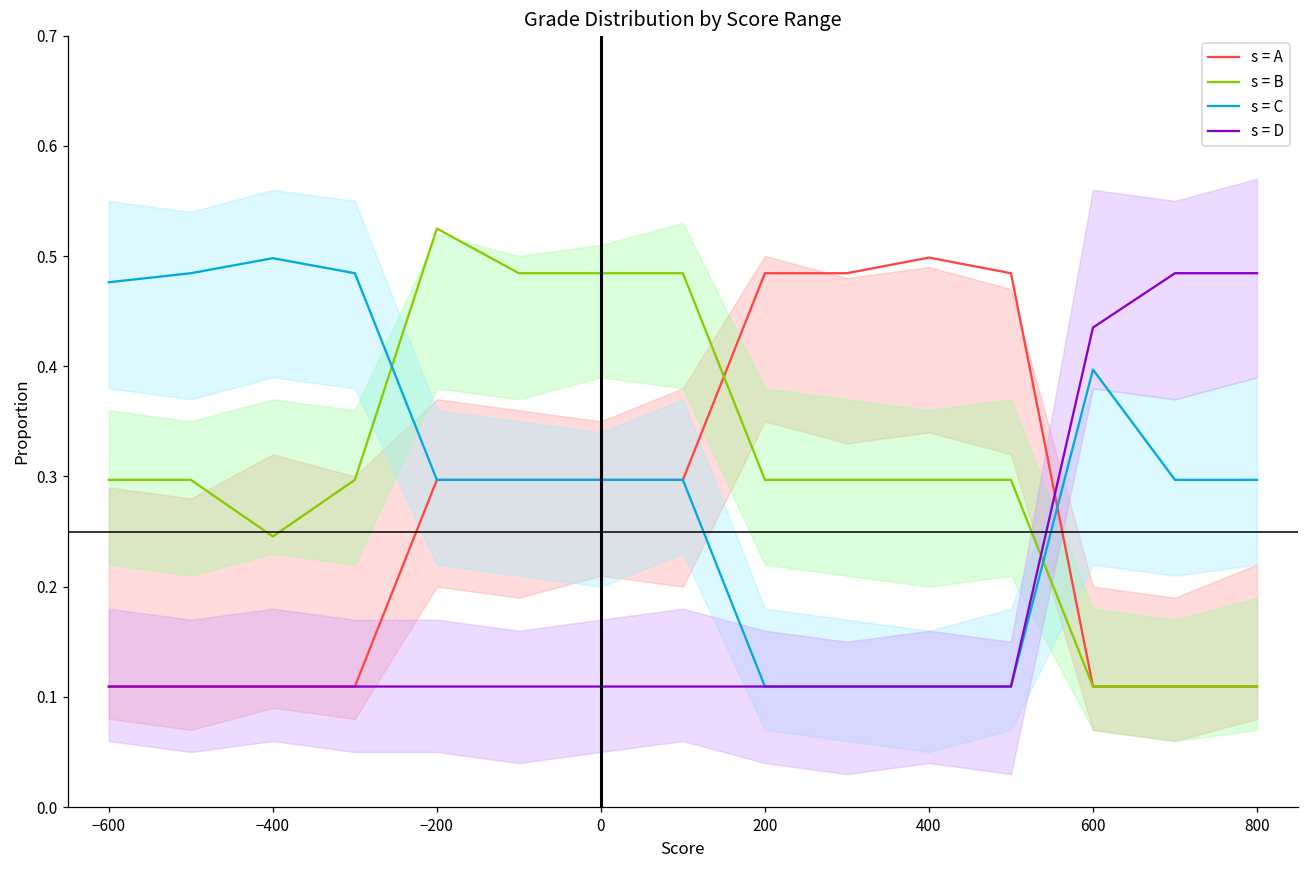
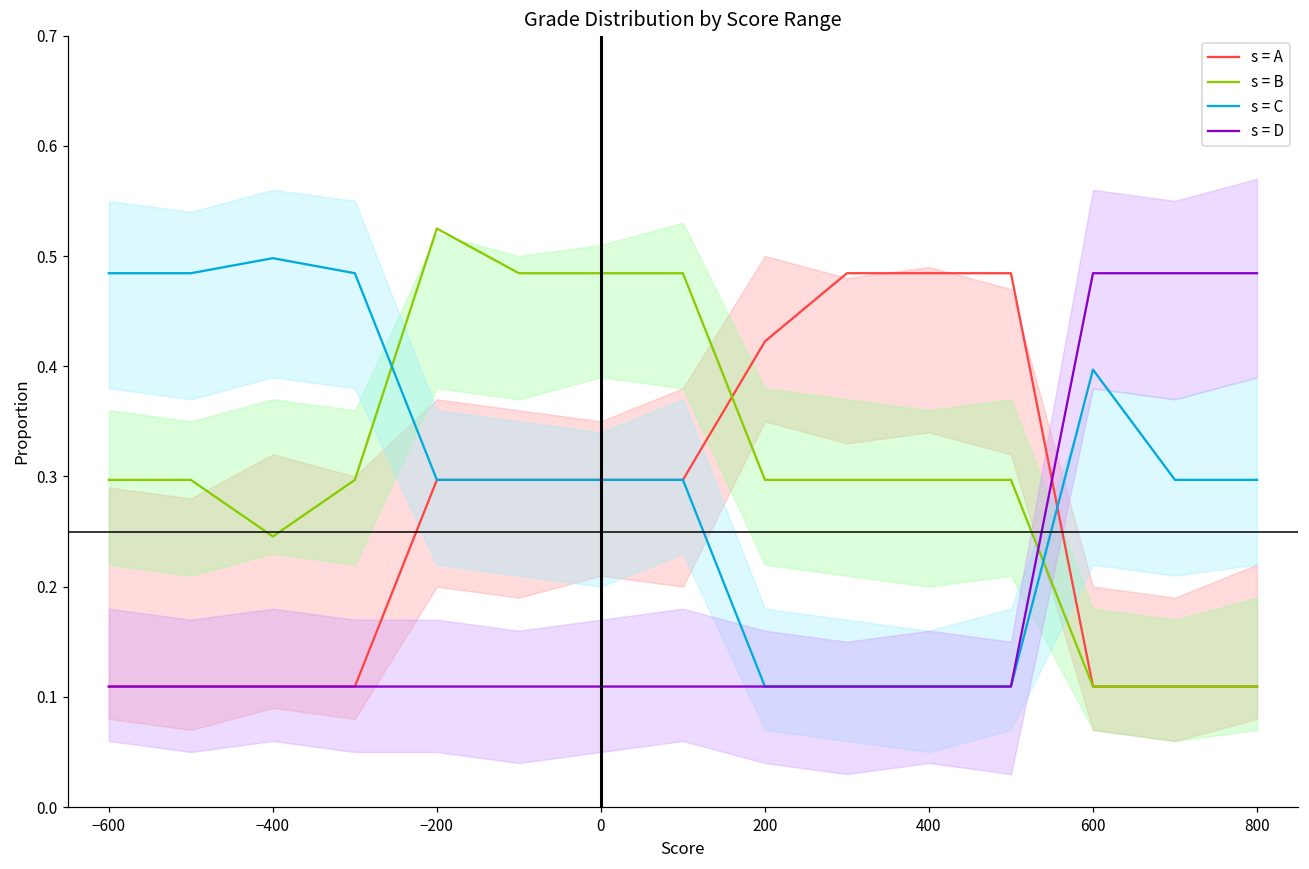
s = C, −600: 0.476 -> 0.484
s = A, 200: 0.484 -> 0.423
s = A, 400: 0.499 -> 0.484
s = D, 600: 0.435 -> 0.484
